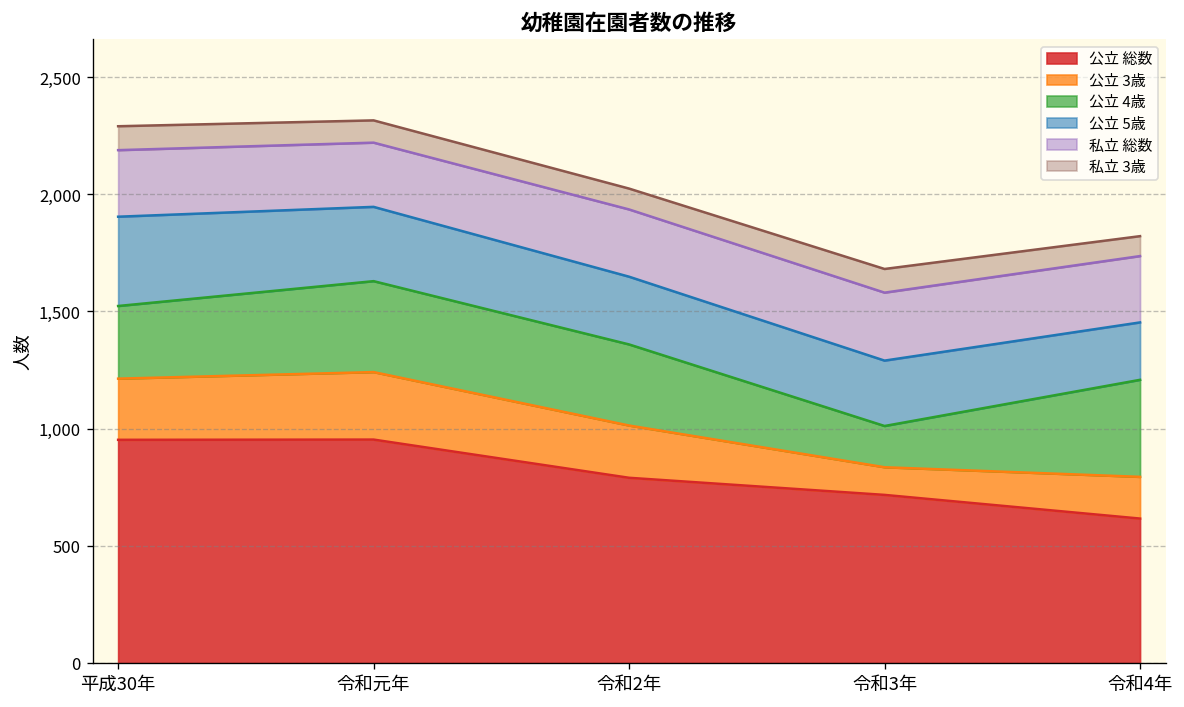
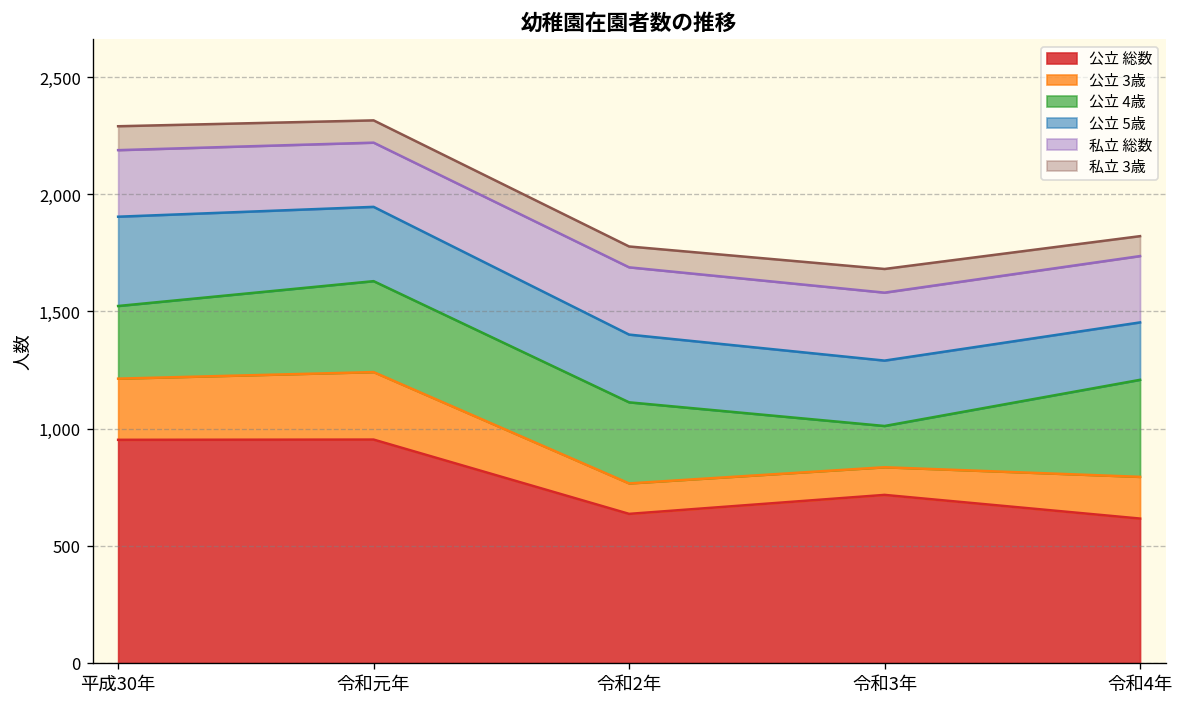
公立 総数, 令和2年: 790 -> 640
公立 3歳, 令和2年: 220 -> 130
